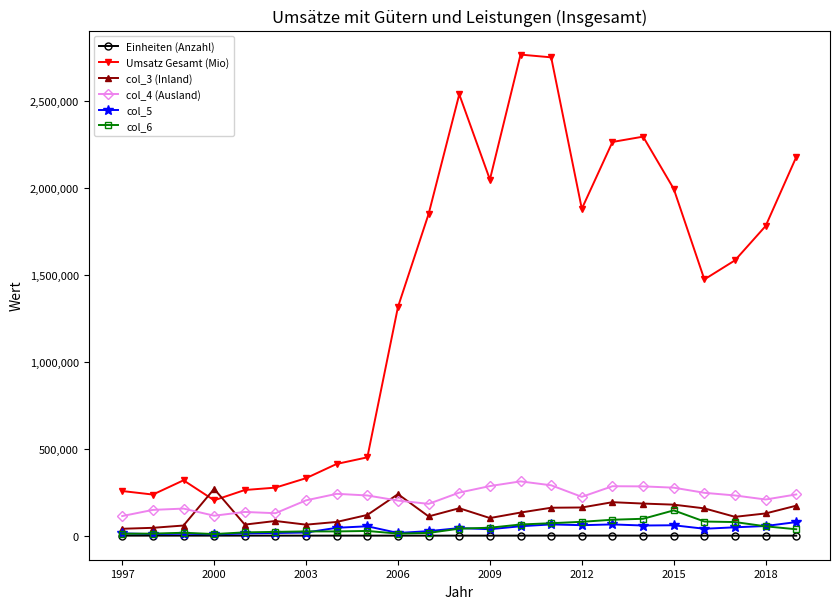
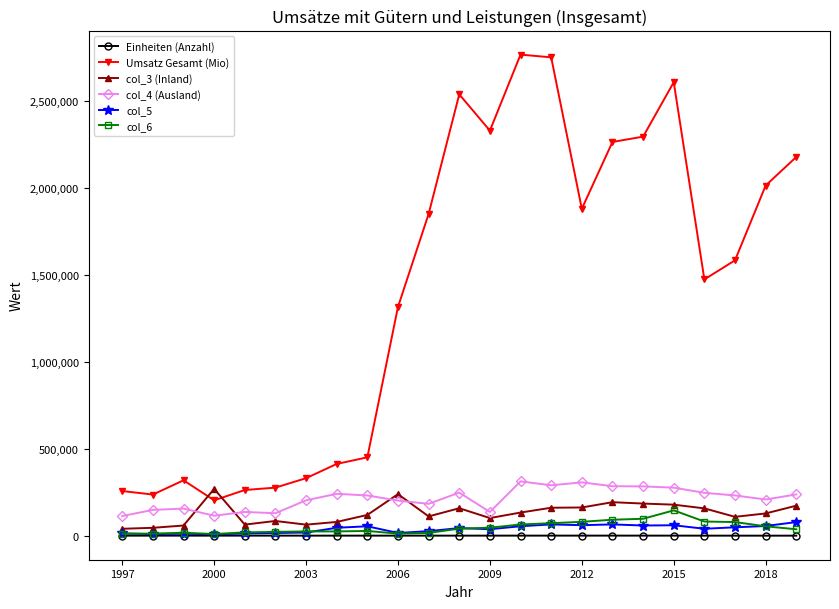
Umsatz Gesamt (Mio), 2009: 2,050,000 -> 2,330,000
col_4 (Ausland), 2009: 290,000 -> 140,000
col_4 (Ausland), 2012: 220,000 -> 310,000
Umsatz Gesamt (Mio), 2015: 1,990,000 -> 2,610,000
Umsatz Gesamt (Mio), 2018: 1,780,000 -> 2,010,000
